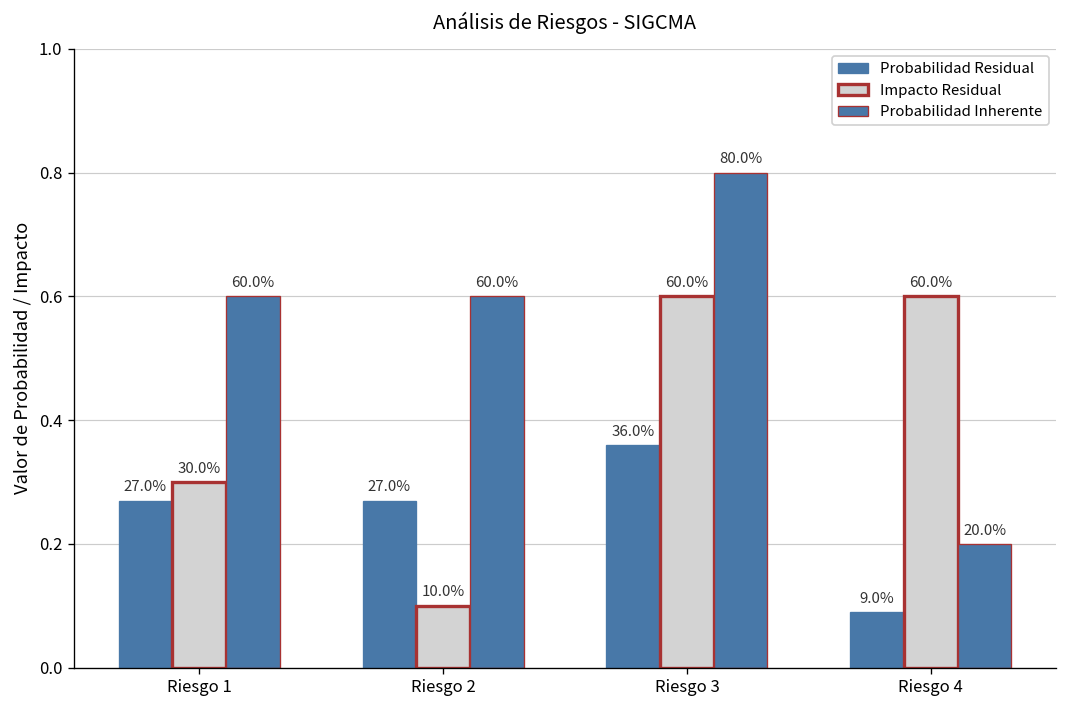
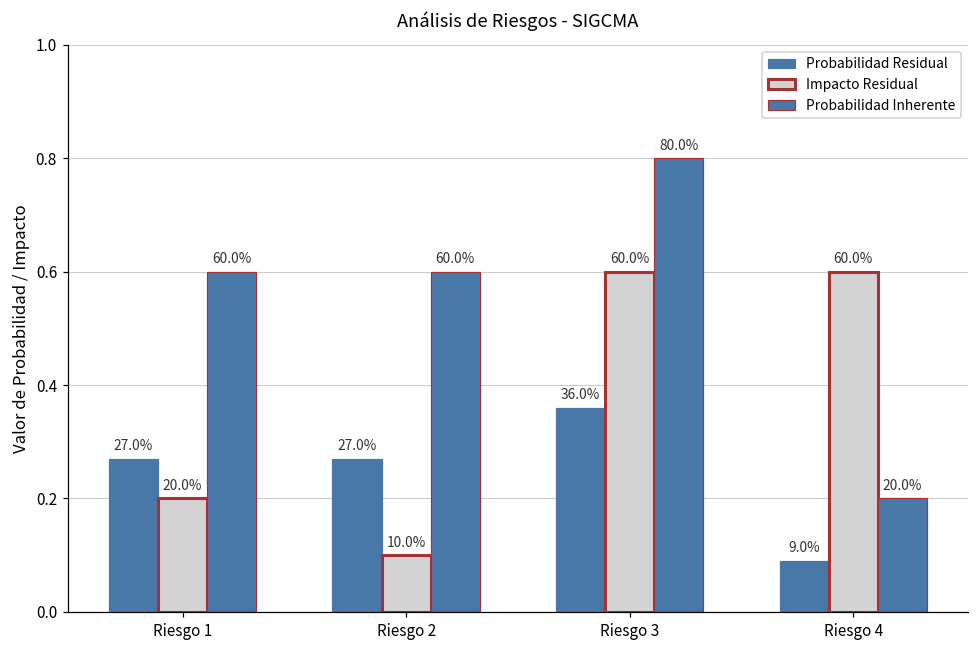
Impacto Residual, Riesgo 1: 30.0% -> 20.0%
